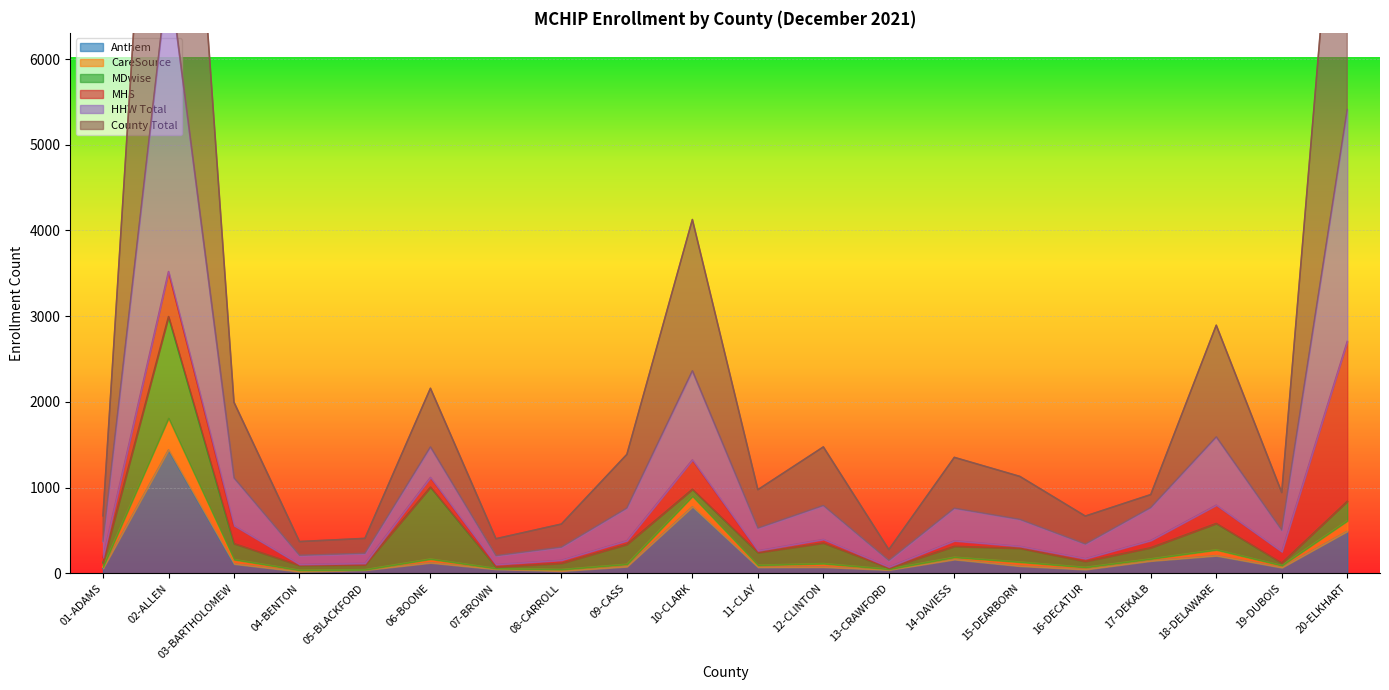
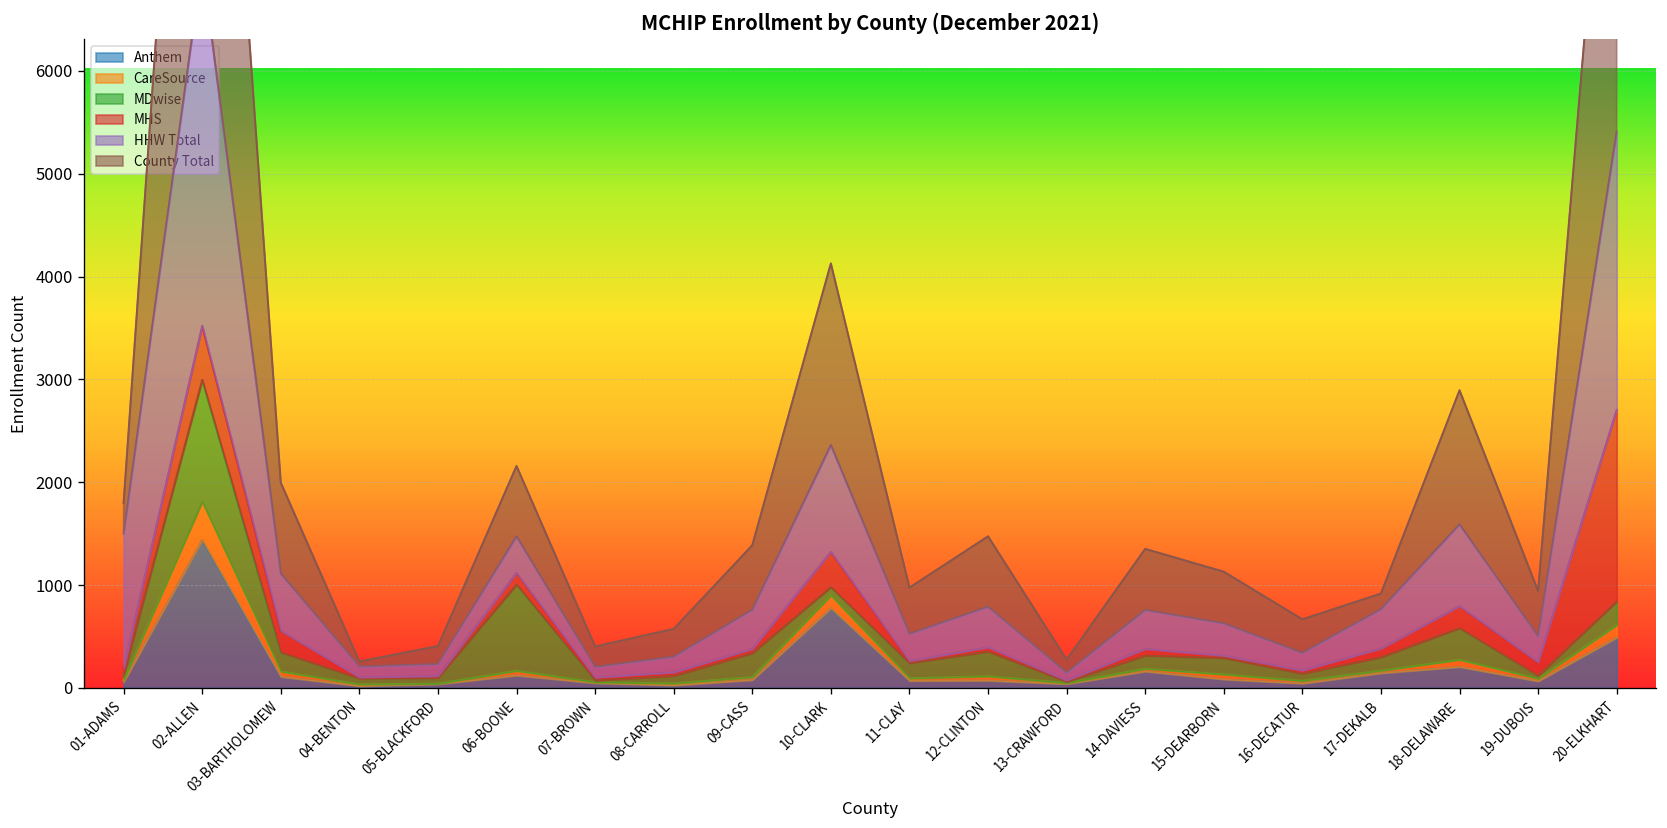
HHW Total, 01-ADAMS: 200 -> 1300
County Total, 04-BENTON: 200 -> 100
